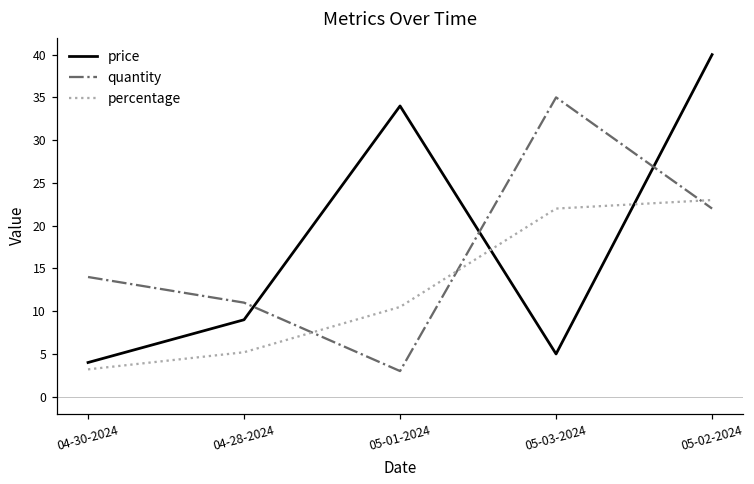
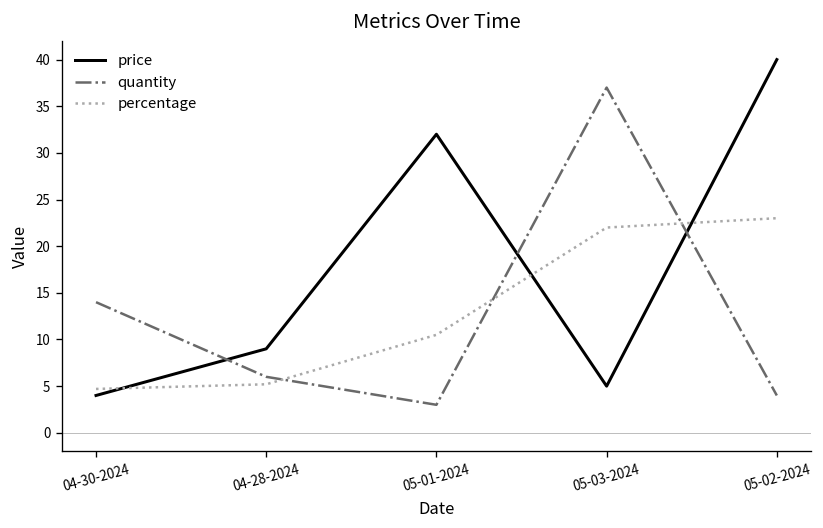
percentage, 04-30-2024: 3 -> 5
quantity, 04-28-2024: 11 -> 6
price, 05-01-2024: 34 -> 32
quantity, 05-03-2024: 35 -> 37
quantity, 05-02-2024: 22 -> 4
